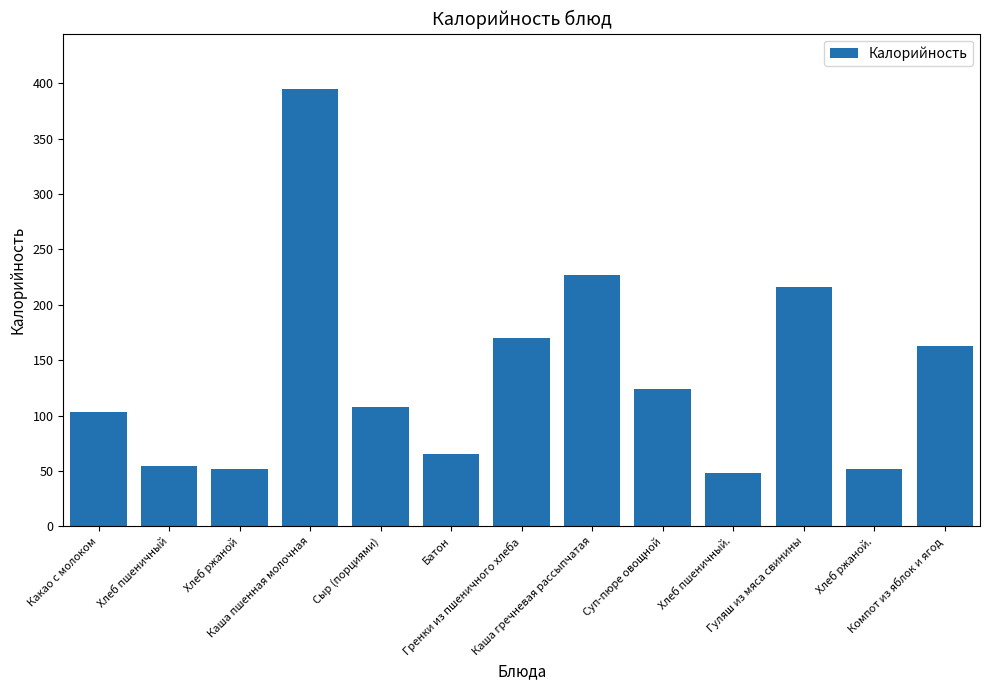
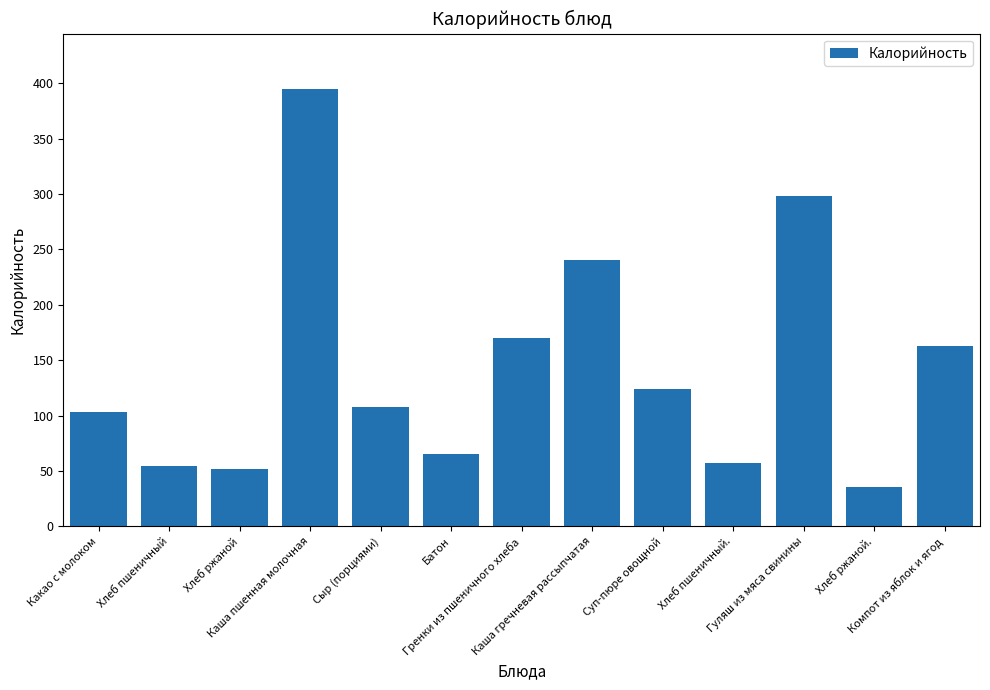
Каша гречневая рассыпчатая: 227 -> 241
Хлеб пшеничный.: 48 -> 57
Гуляш из мяса свинины: 216 -> 298
Хлеб ржаной.: 52 -> 35
